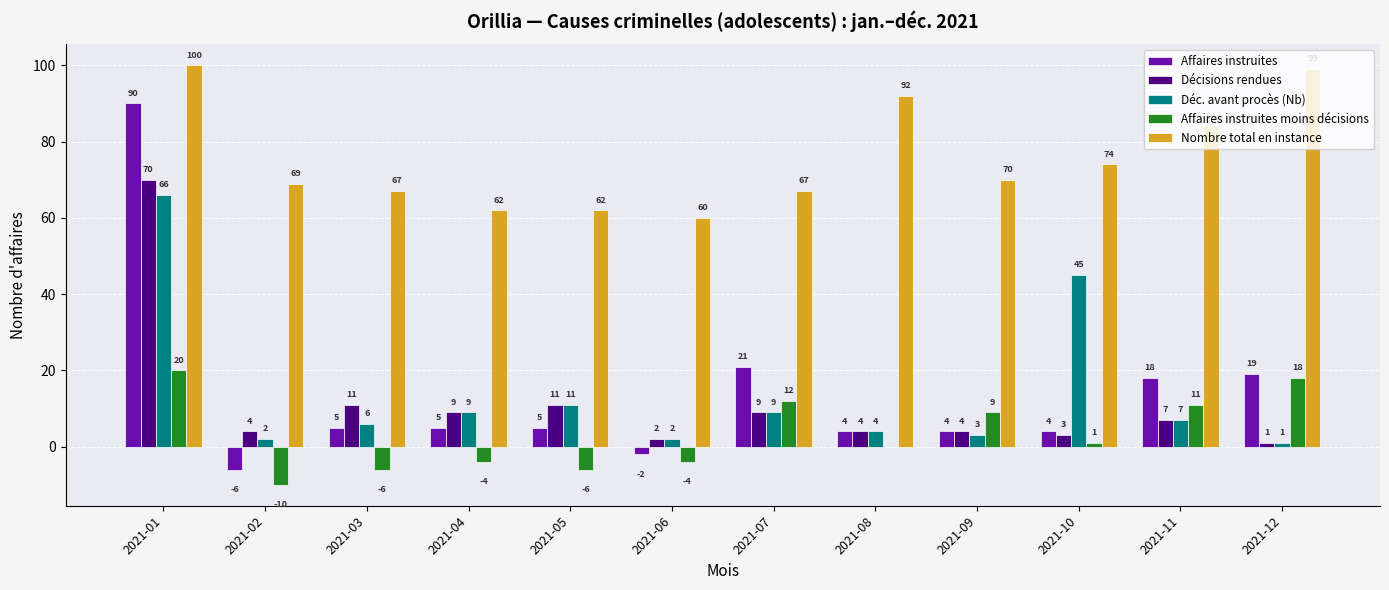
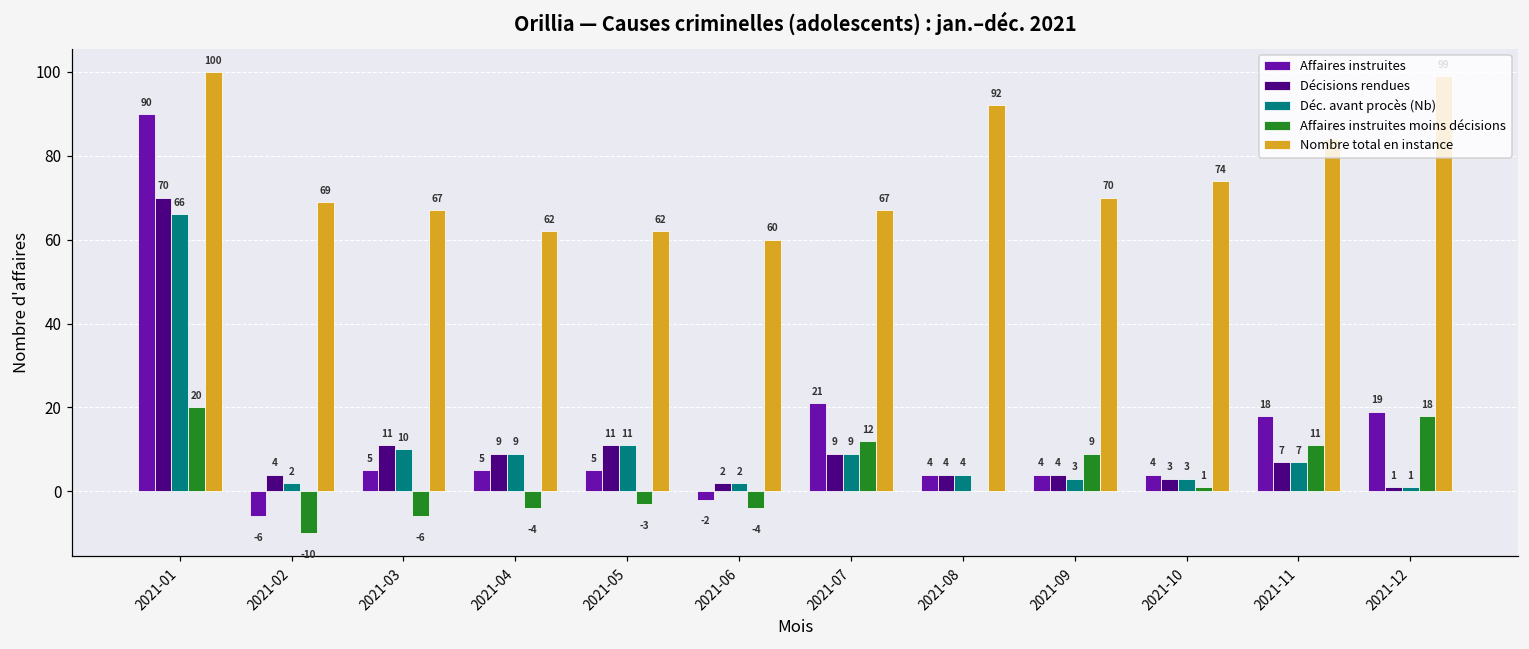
Déc. avant procès (Nb), 2021-03: 6 -> 10
Affaires instruites moins décisions, 2021-05: -6 -> -3
Déc. avant procès (Nb), 2021-10: 45 -> 3
